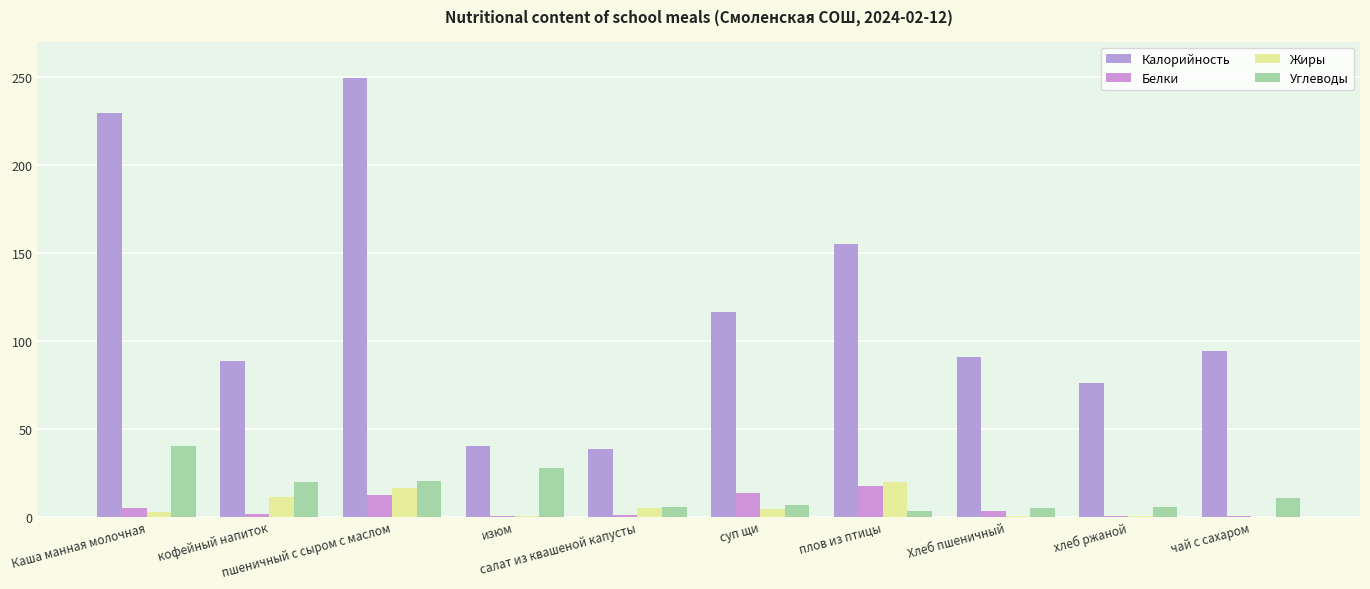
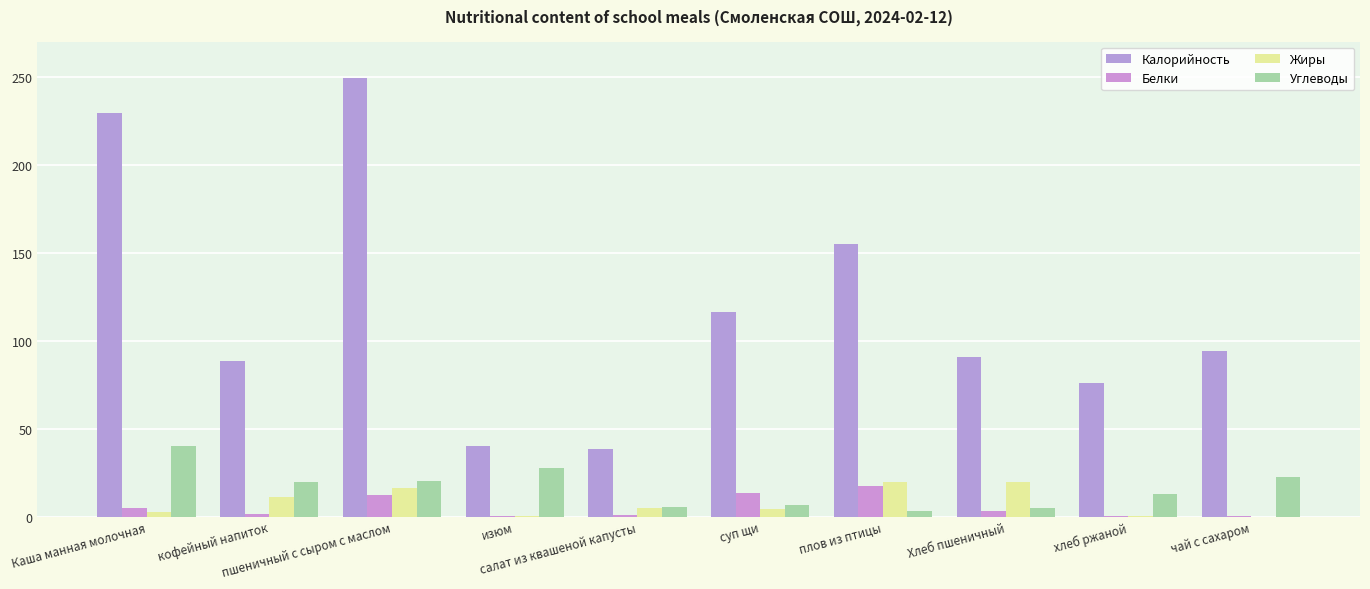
Жиры, Хлеб пшеничный: 0 -> 20
Углеводы, хлеб ржаной: 5 -> 13
Углеводы, чай с сахаром: 10 -> 22
